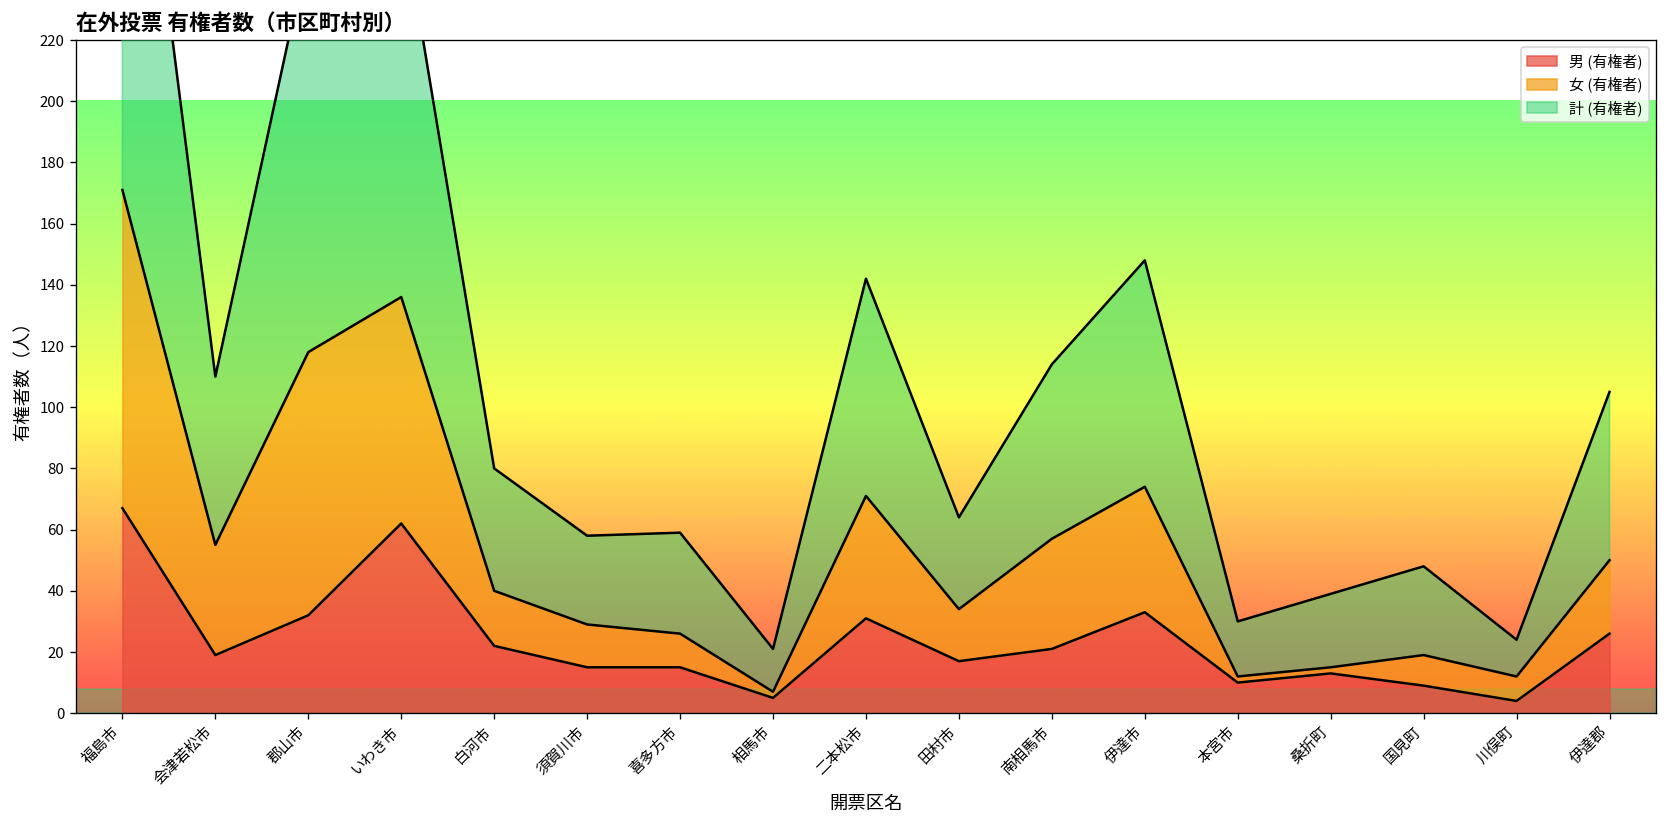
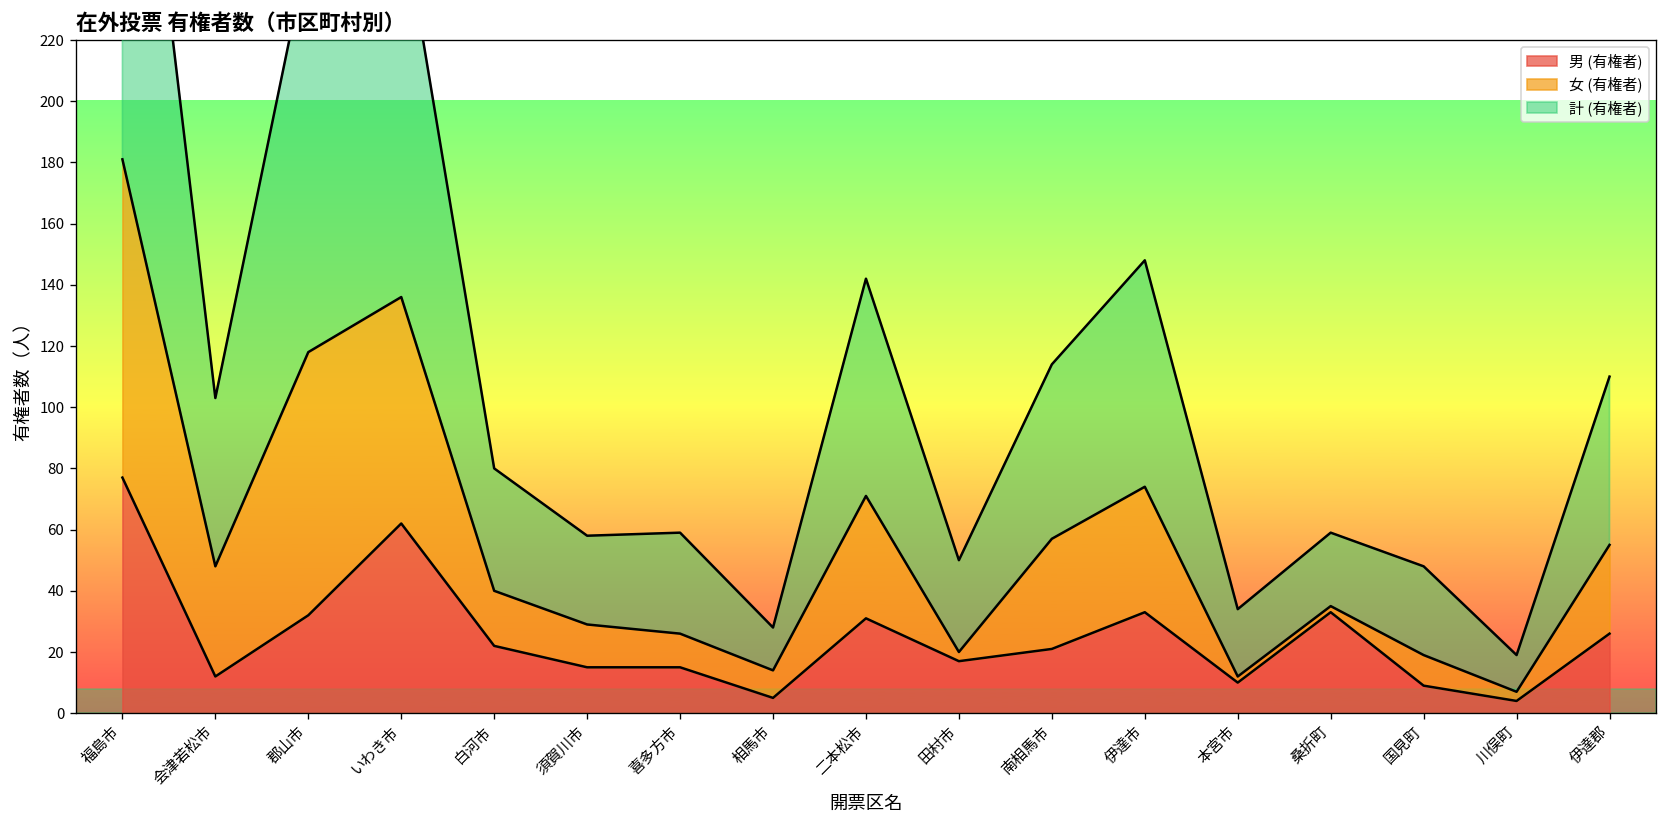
男 (有権者), 福島市: 67 -> 77
男 (有権者), 会津若松市: 19 -> 12
女 (有権者), 相馬市: 2 -> 9
女 (有権者), 田村市: 17 -> 3
計 (有権者), 本宮市: 18 -> 22
男 (有権者), 桑折町: 13 -> 33
女 (有権者), 川俣町: 8 -> 3
女 (有権者), 伊達郡: 24 -> 29
